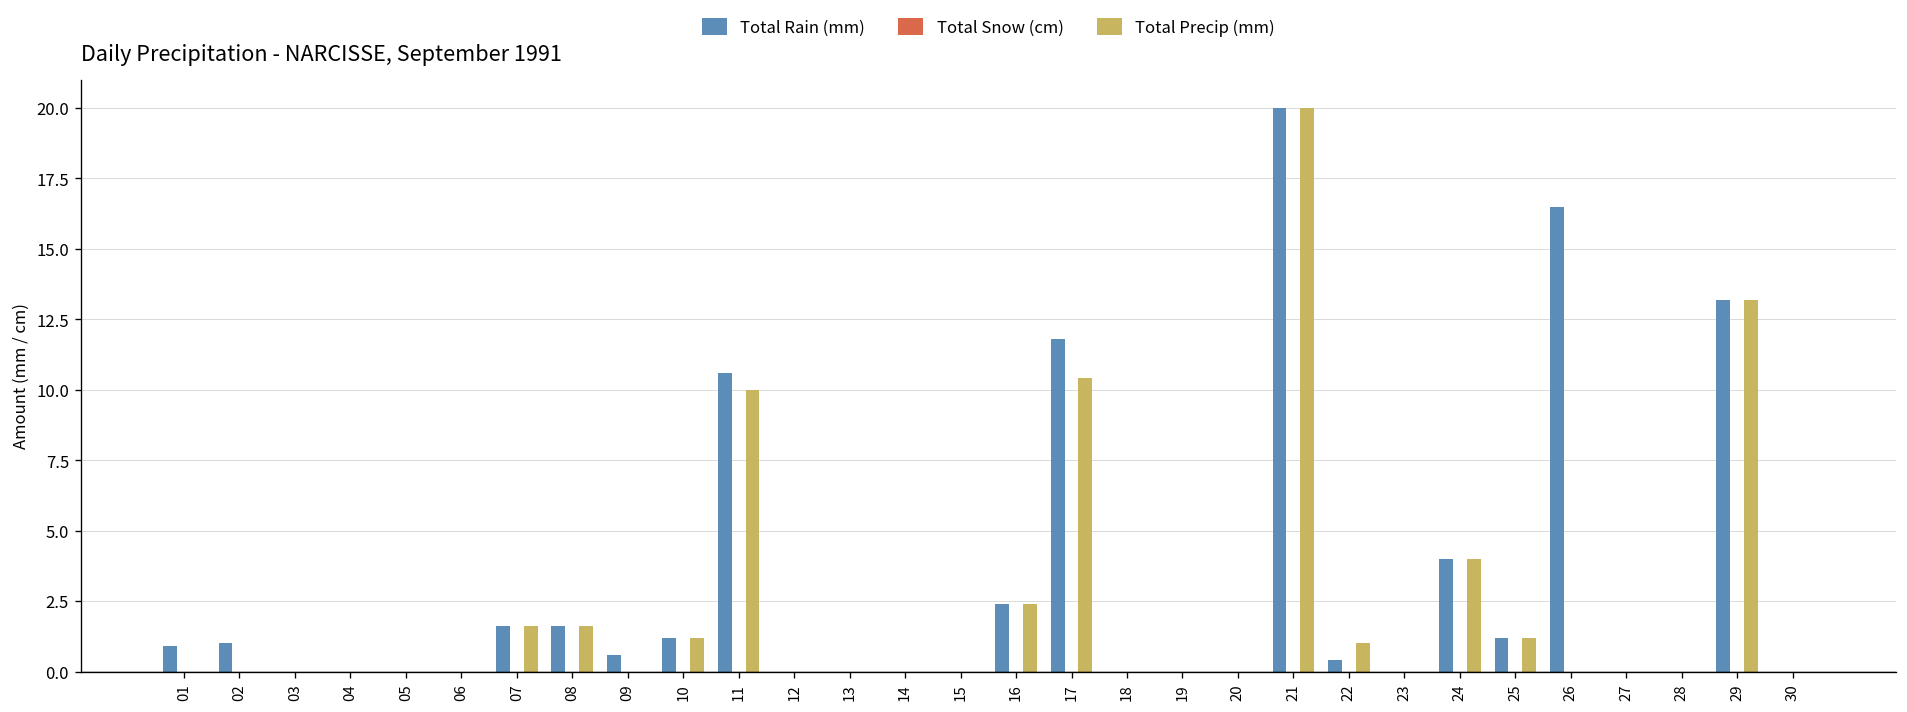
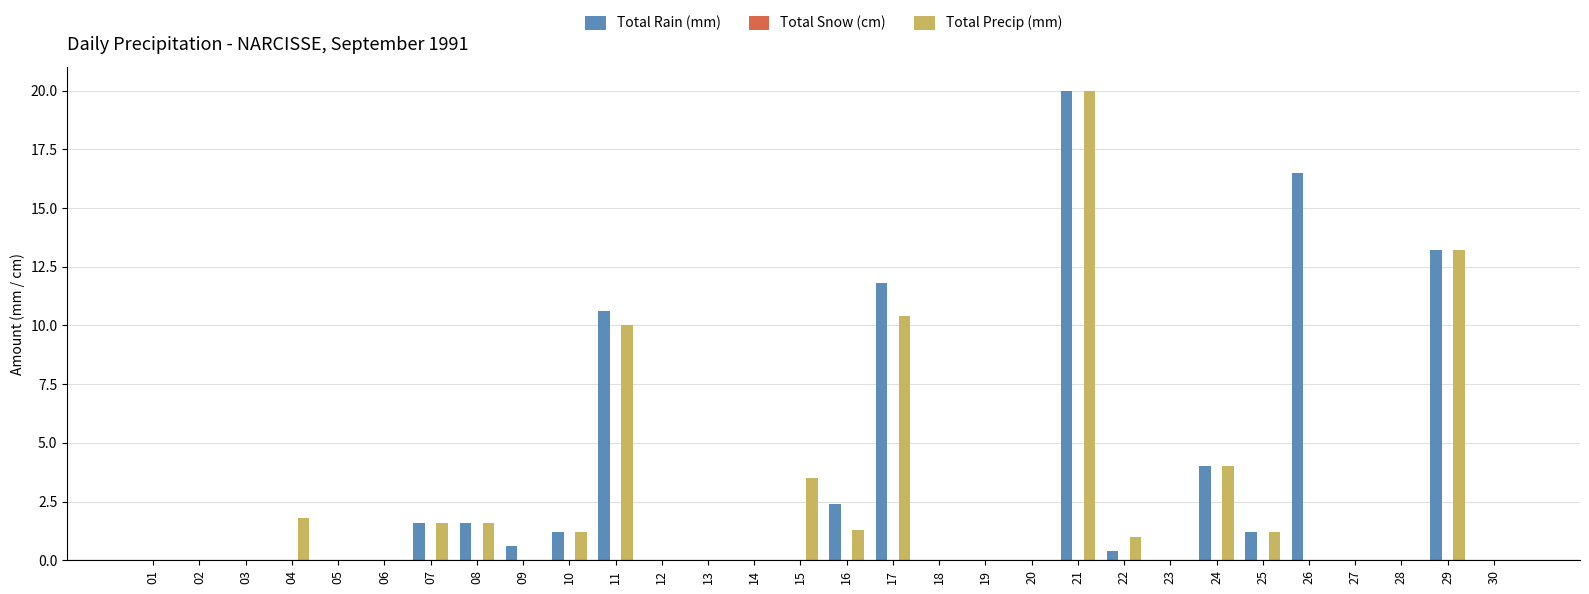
Total Rain (mm), 01: 0.9 -> 0.0
Total Rain (mm), 02: 1 -> 0
Total Precip (mm), 04: 0.0 -> 1.8
Total Precip (mm), 15: 0.0 -> 3.5
Total Precip (mm), 16: 2.4 -> 1.3
